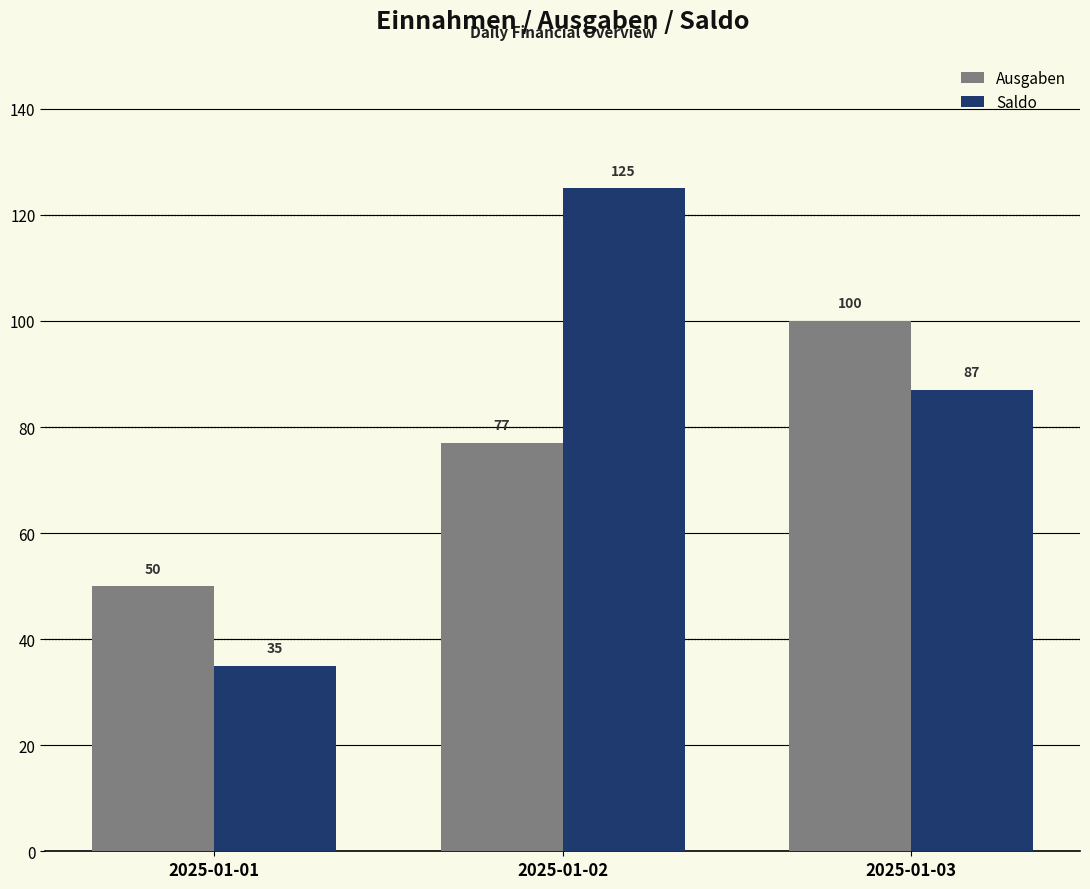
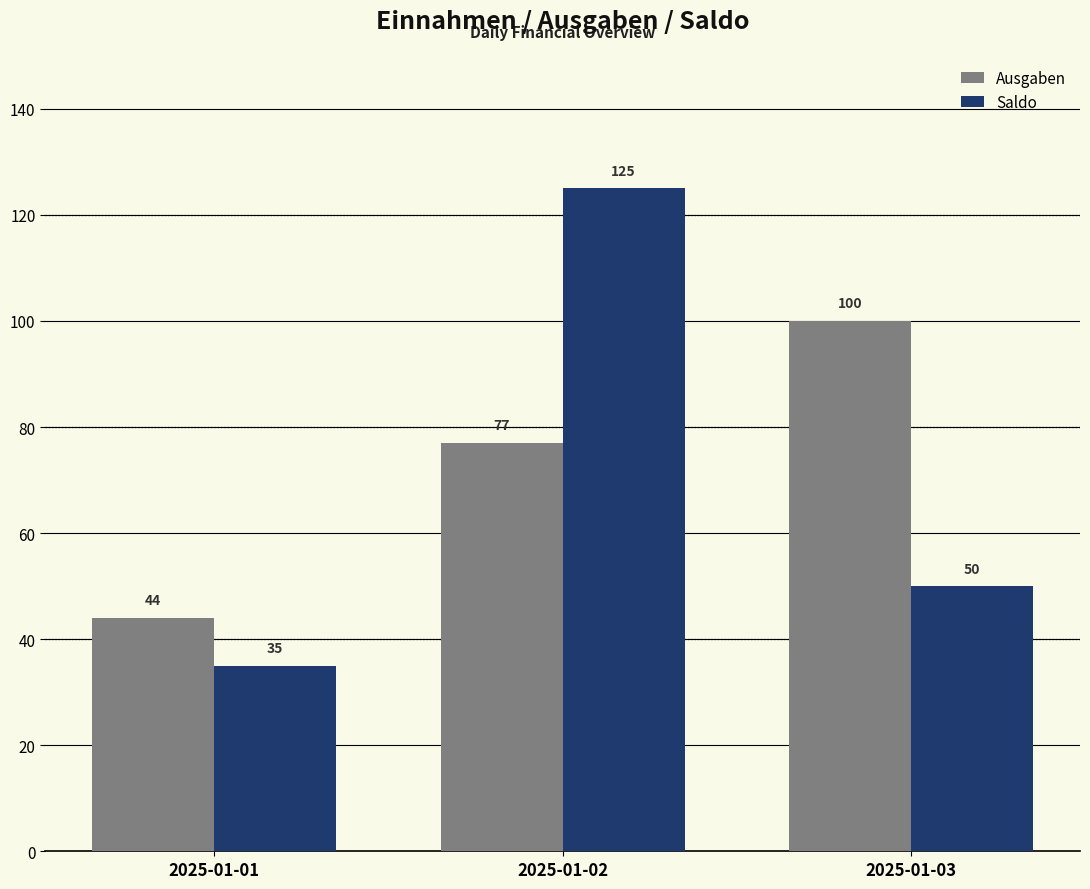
Ausgaben, 2025-01-01: 50 -> 44
Saldo, 2025-01-03: 87 -> 50
